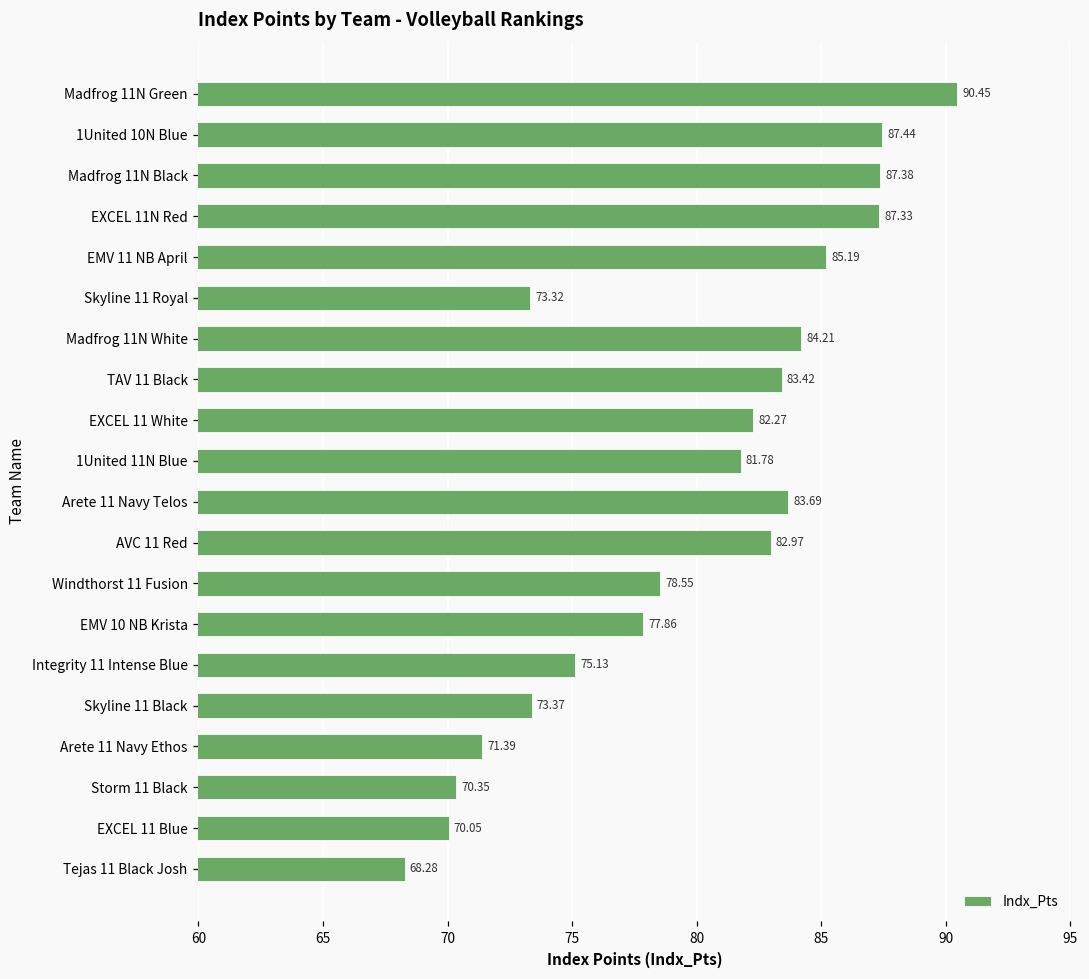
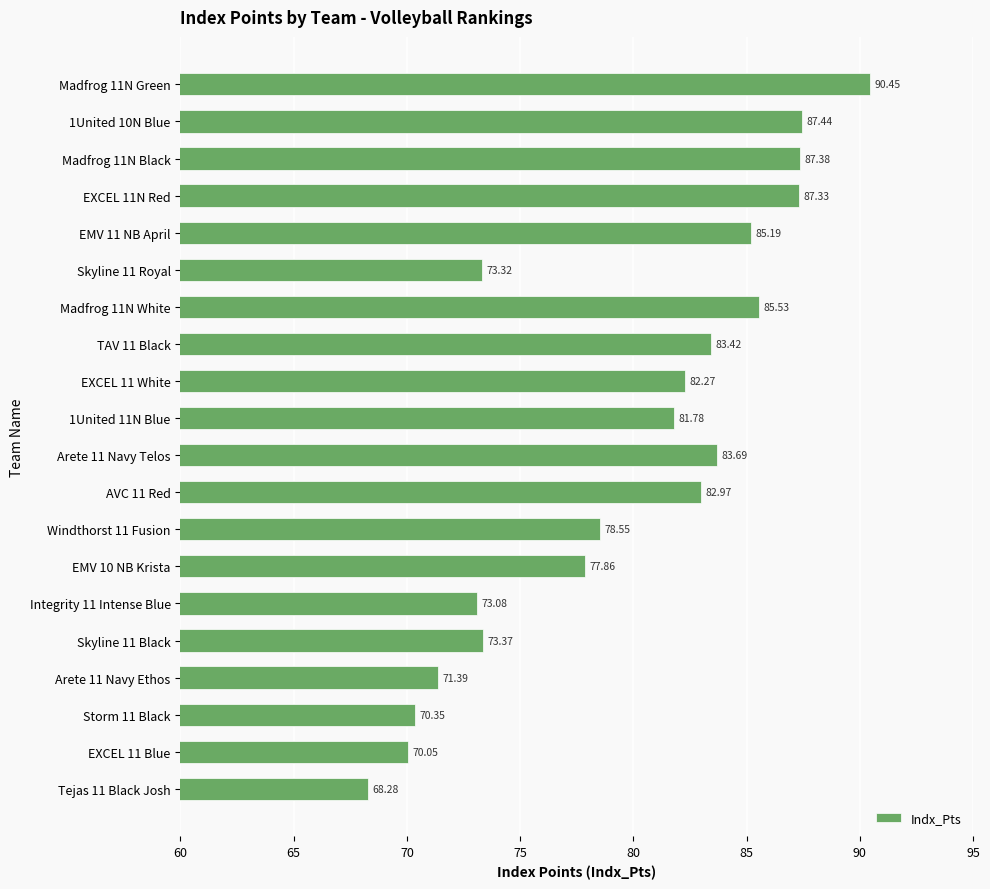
Madfrog 11N White: 84.21 -> 85.53
Integrity 11 Intense Blue: 75.13 -> 73.08
